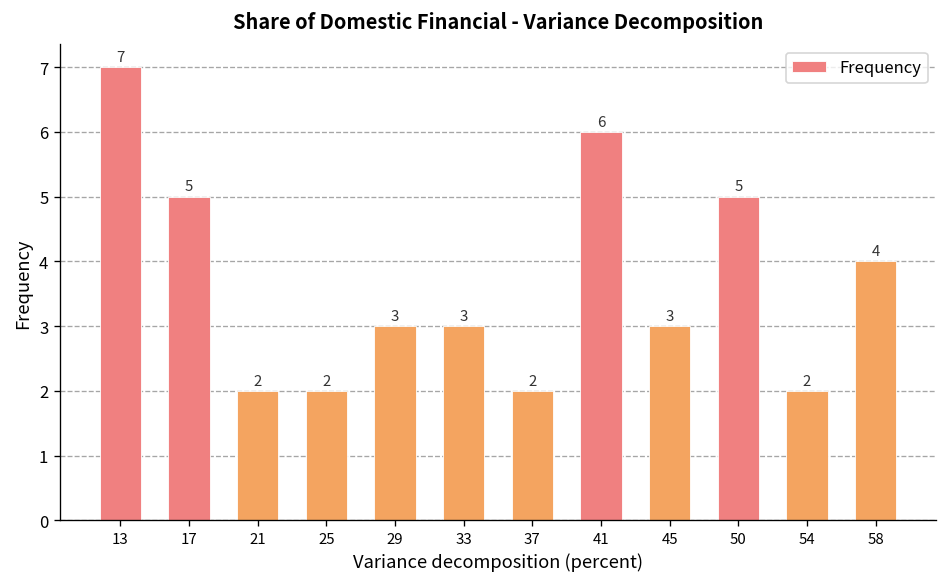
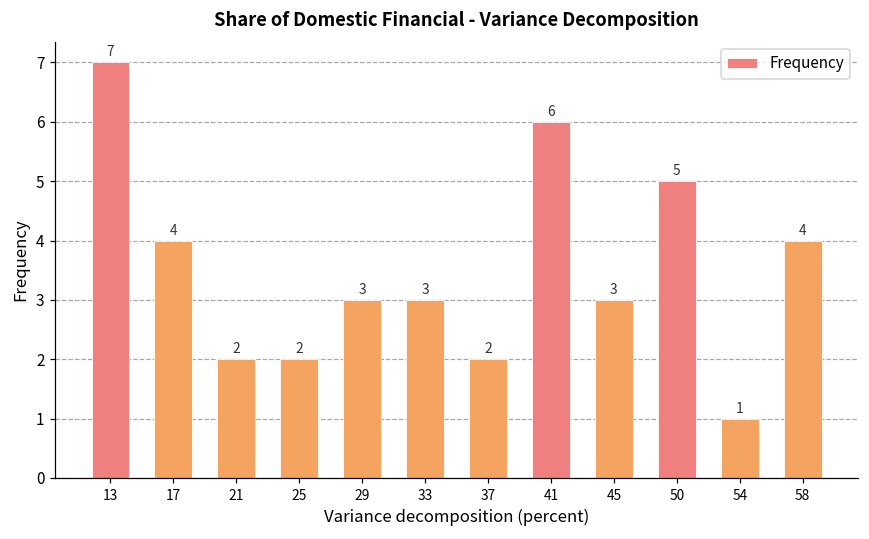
17: 5 -> 4
54: 2 -> 1
